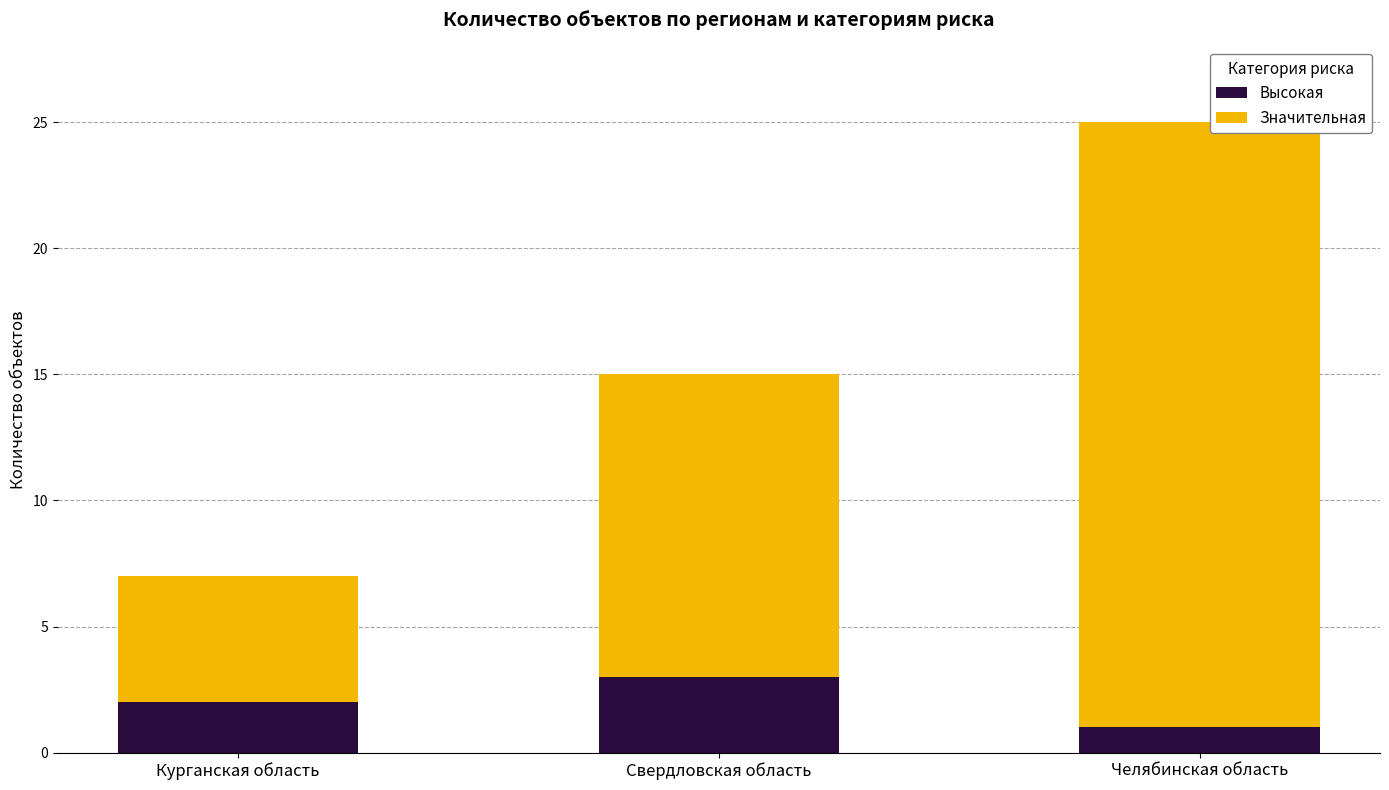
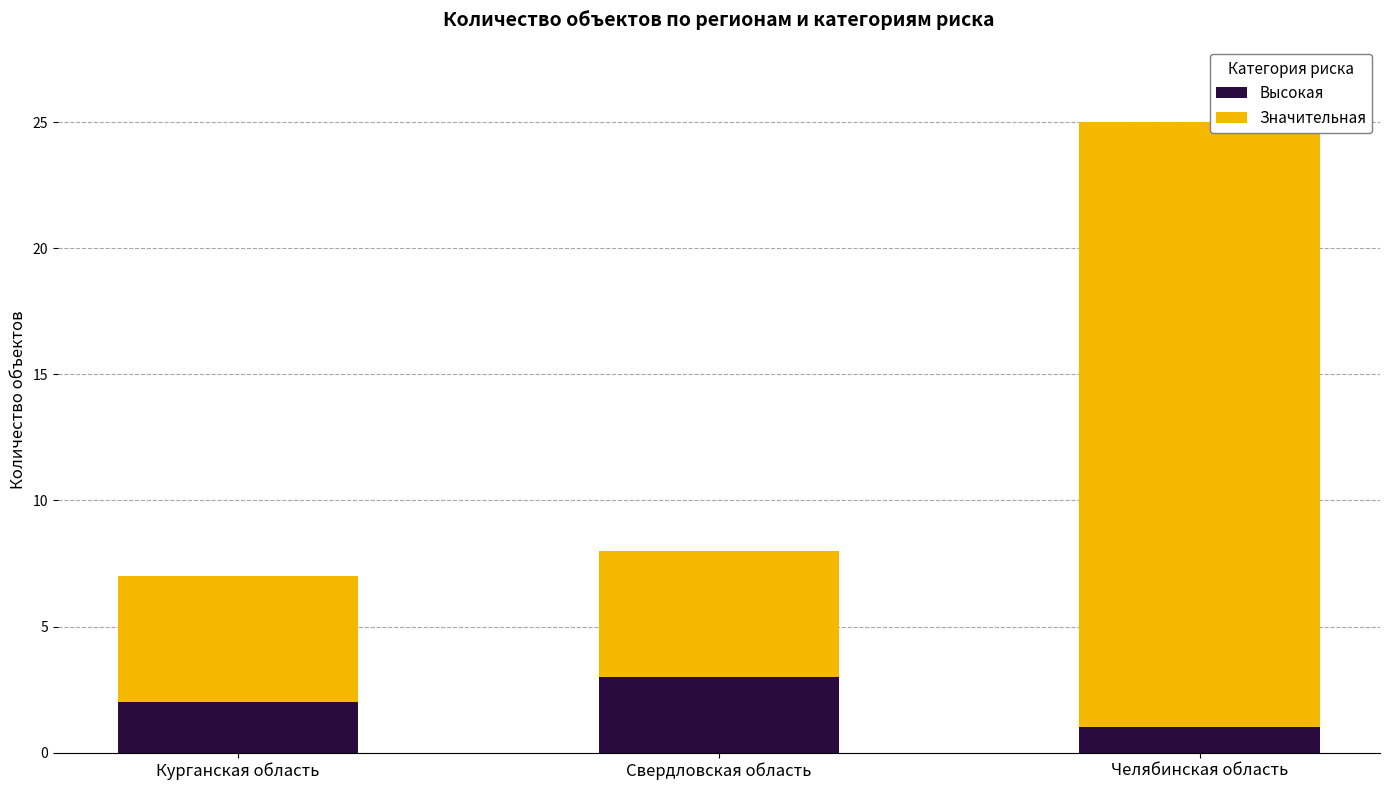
Значительная, Свердловская область: 12 -> 5
